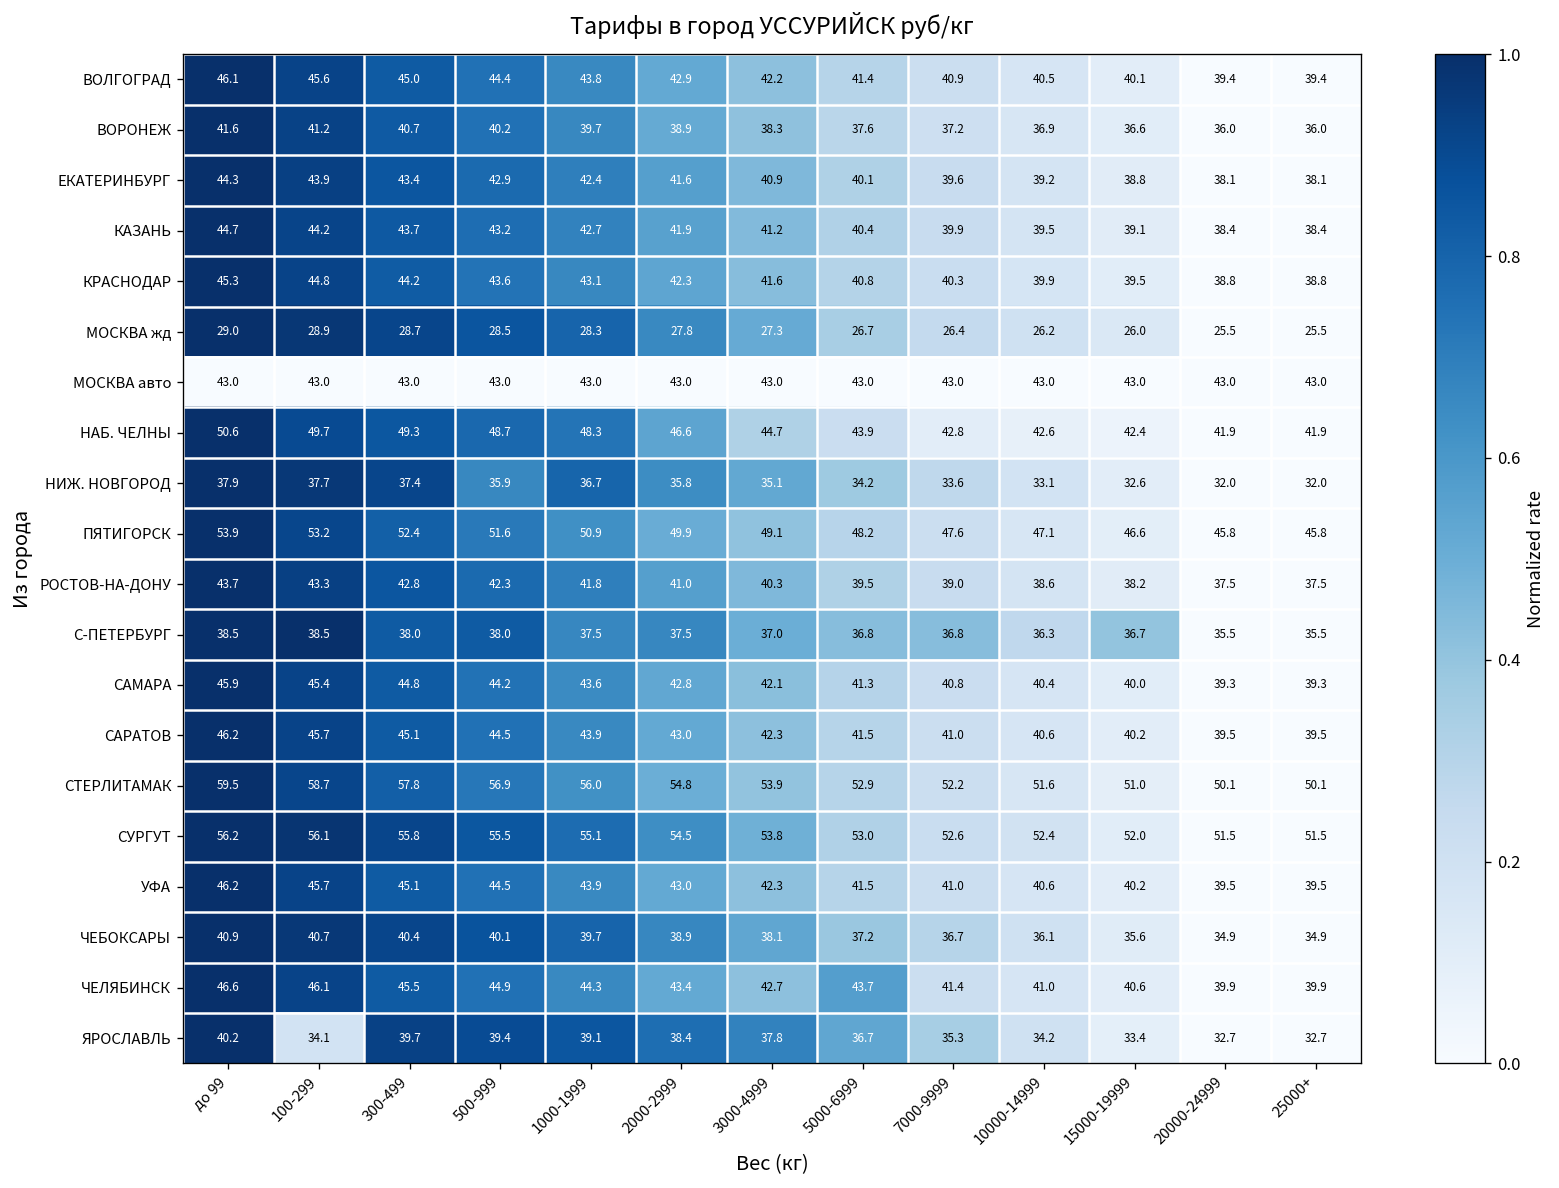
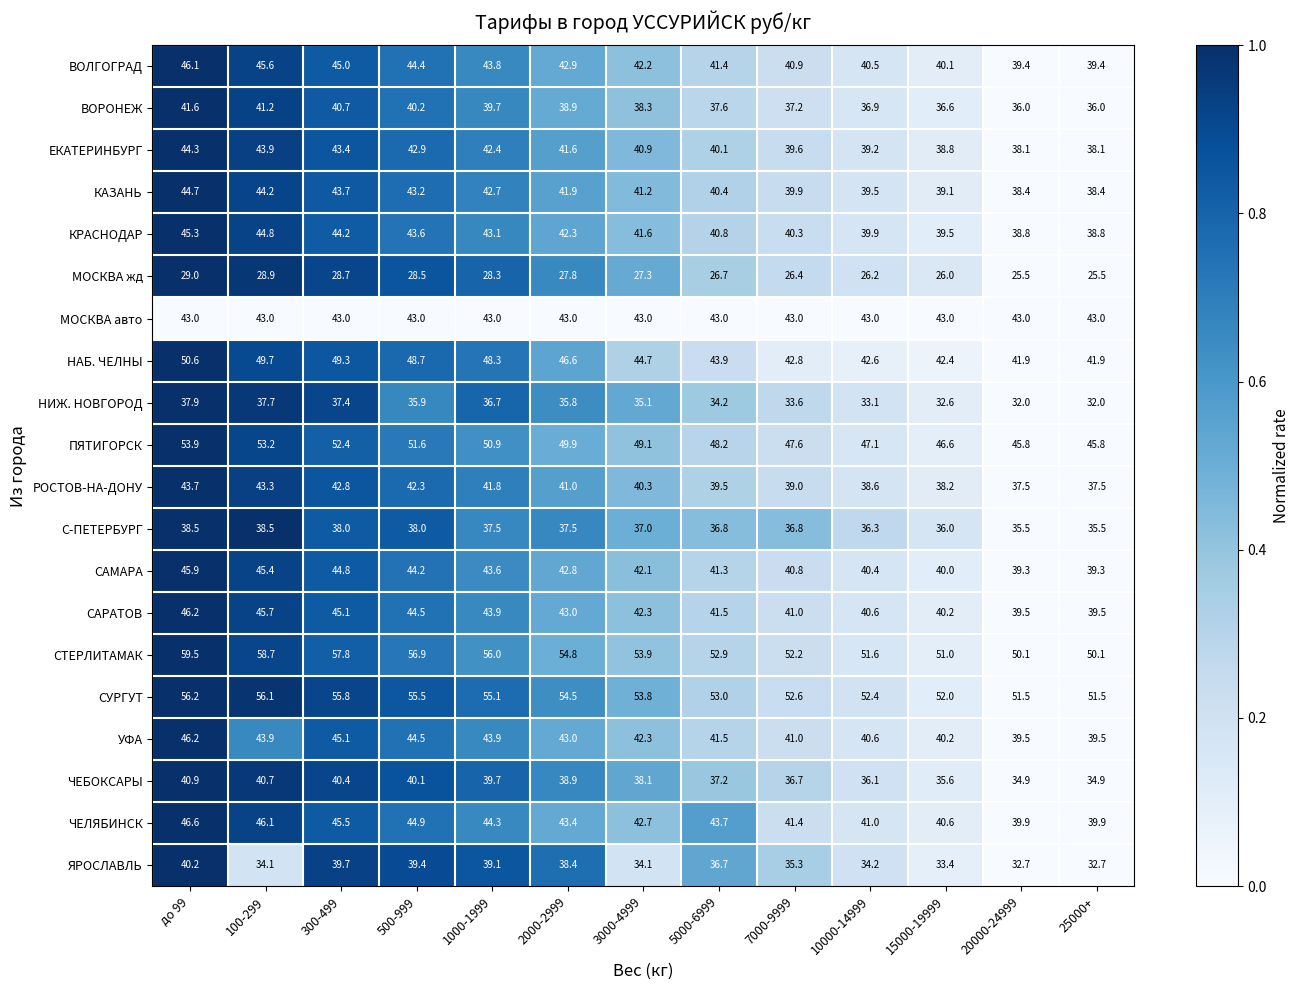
С-ПЕТЕРБУРГ, 15000-19999: 36.7 -> 36.0
УФА, 100-299: 45.7 -> 43.9
ЯРОСЛАВЛЬ, 3000-4999: 37.8 -> 34.1
